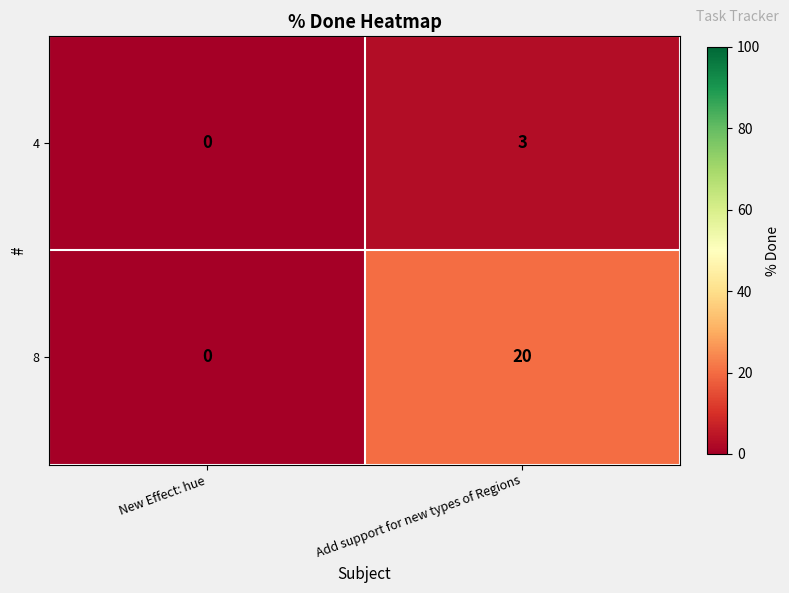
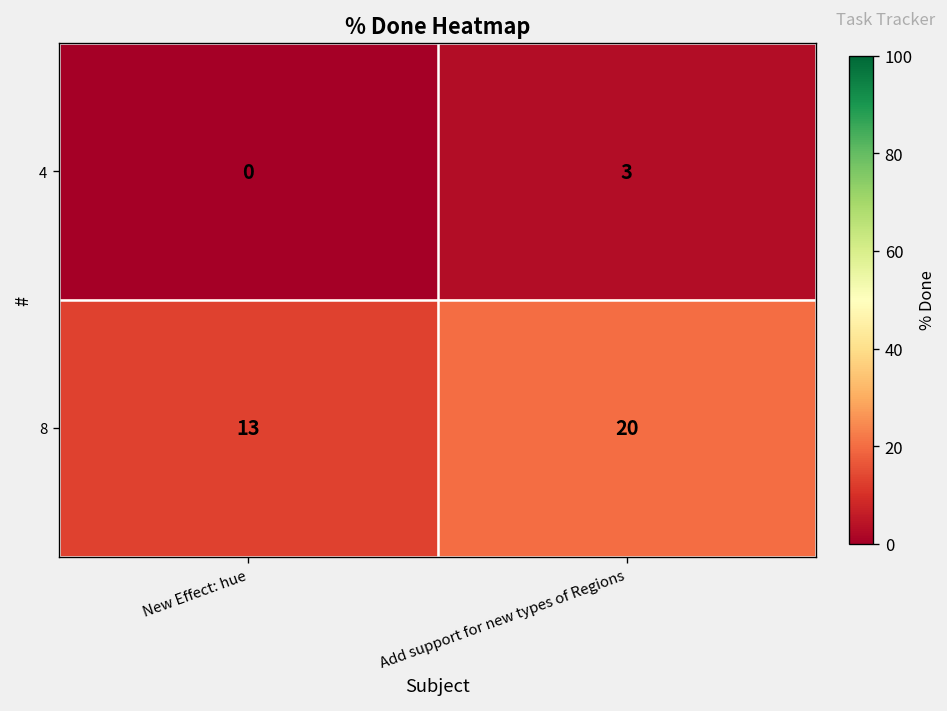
8, New Effect: hue: 0 -> 13
